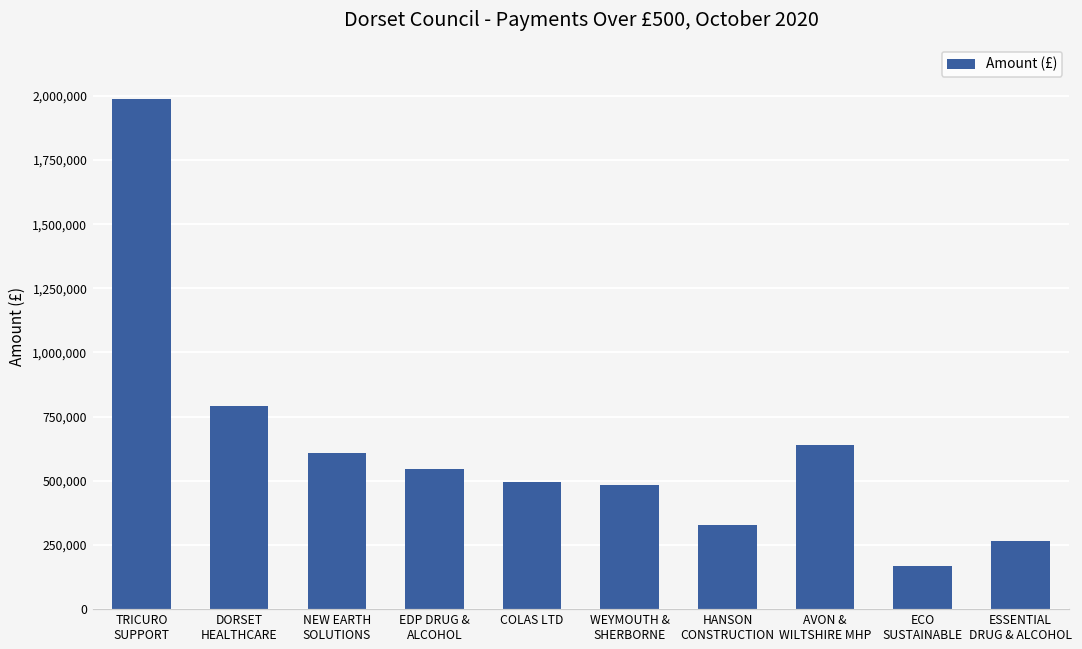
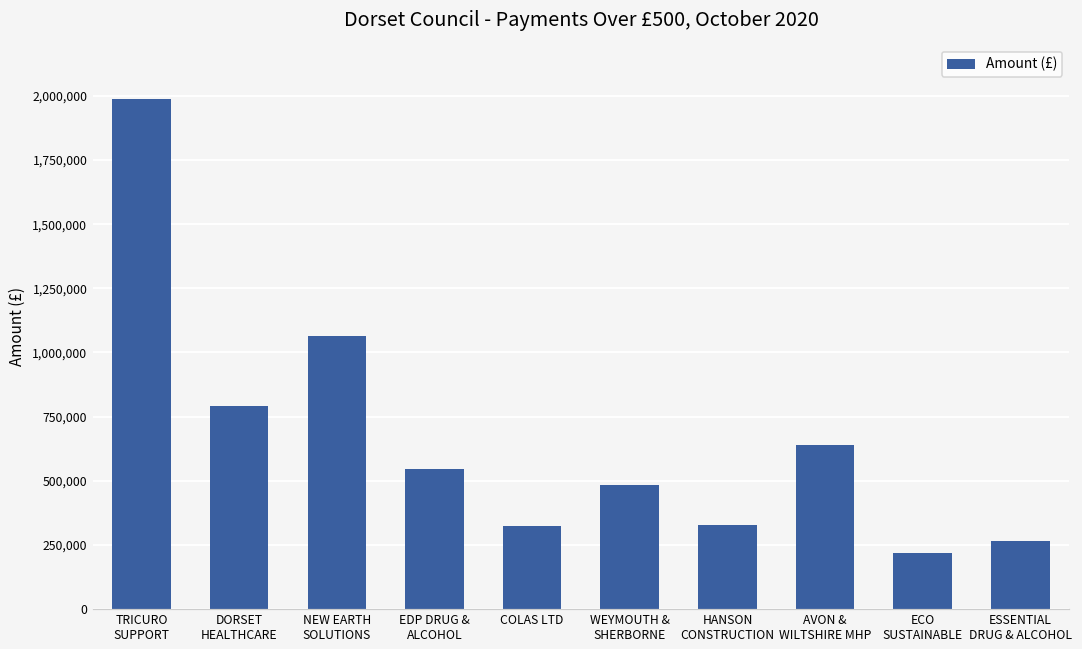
NEW EARTH SOLUTIONS: 610,000 -> 1,070,000
COLAS LTD: 490,000 -> 320,000
ECO SUSTAINABLE: 170,000 -> 220,000
